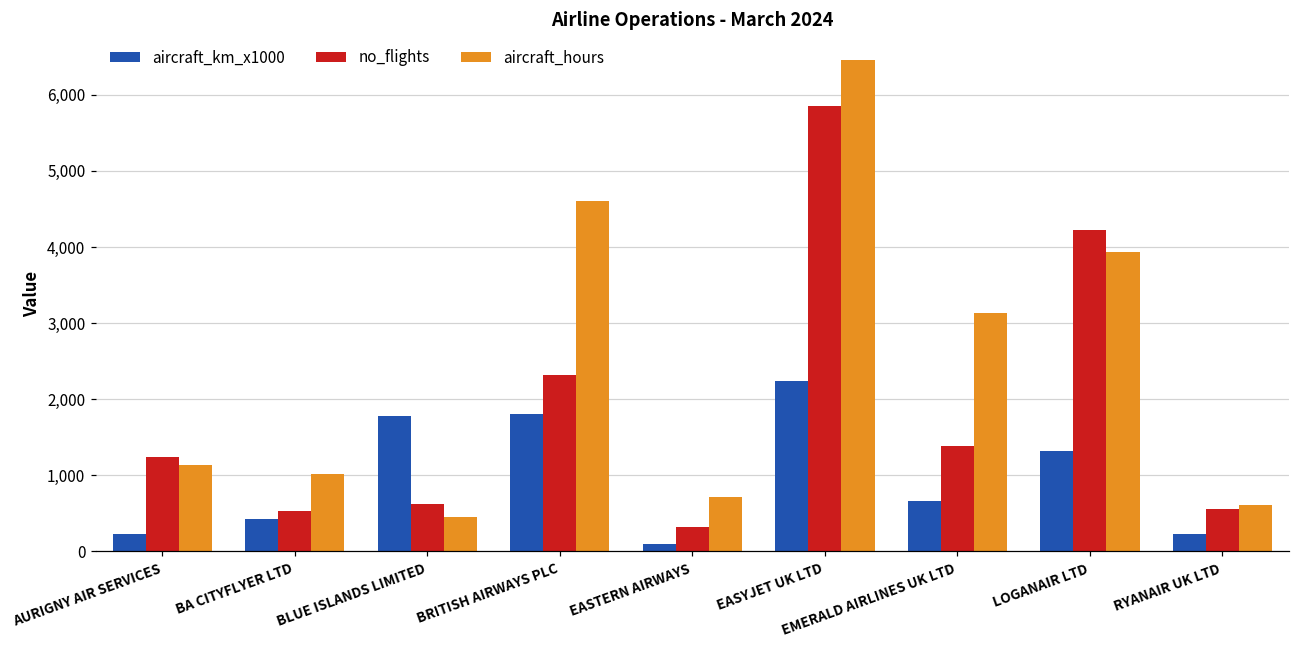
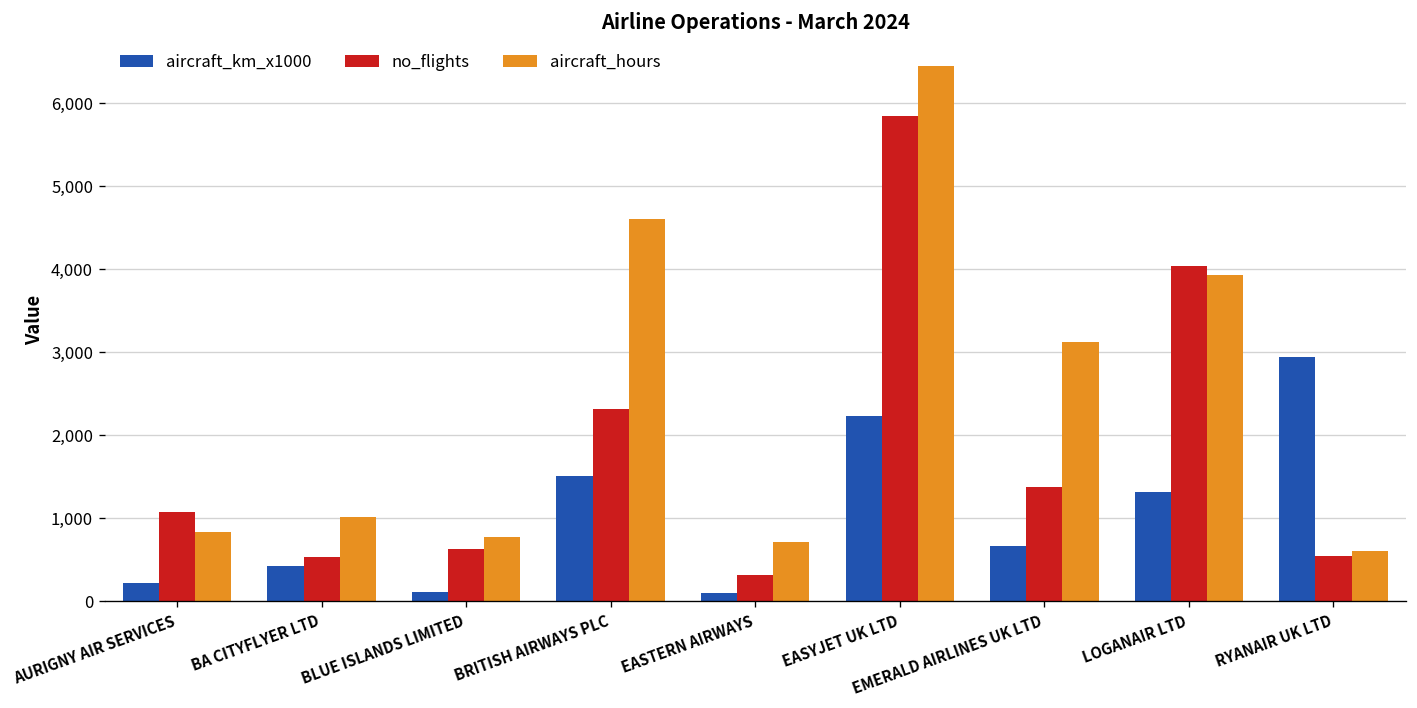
no_flights, AURIGNY AIR SERVICES: 1,200 -> 1,100
aircraft_hours, AURIGNY AIR SERVICES: 1,100 -> 800
aircraft_km_x1000, BLUE ISLANDS LIMITED: 1,800 -> 100
aircraft_hours, BLUE ISLANDS LIMITED: 500 -> 800
aircraft_km_x1000, BRITISH AIRWAYS PLC: 1,800 -> 1,500
no_flights, LOGANAIR LTD: 4,200 -> 4,000
aircraft_km_x1000, RYANAIR UK LTD: 200 -> 2,900
